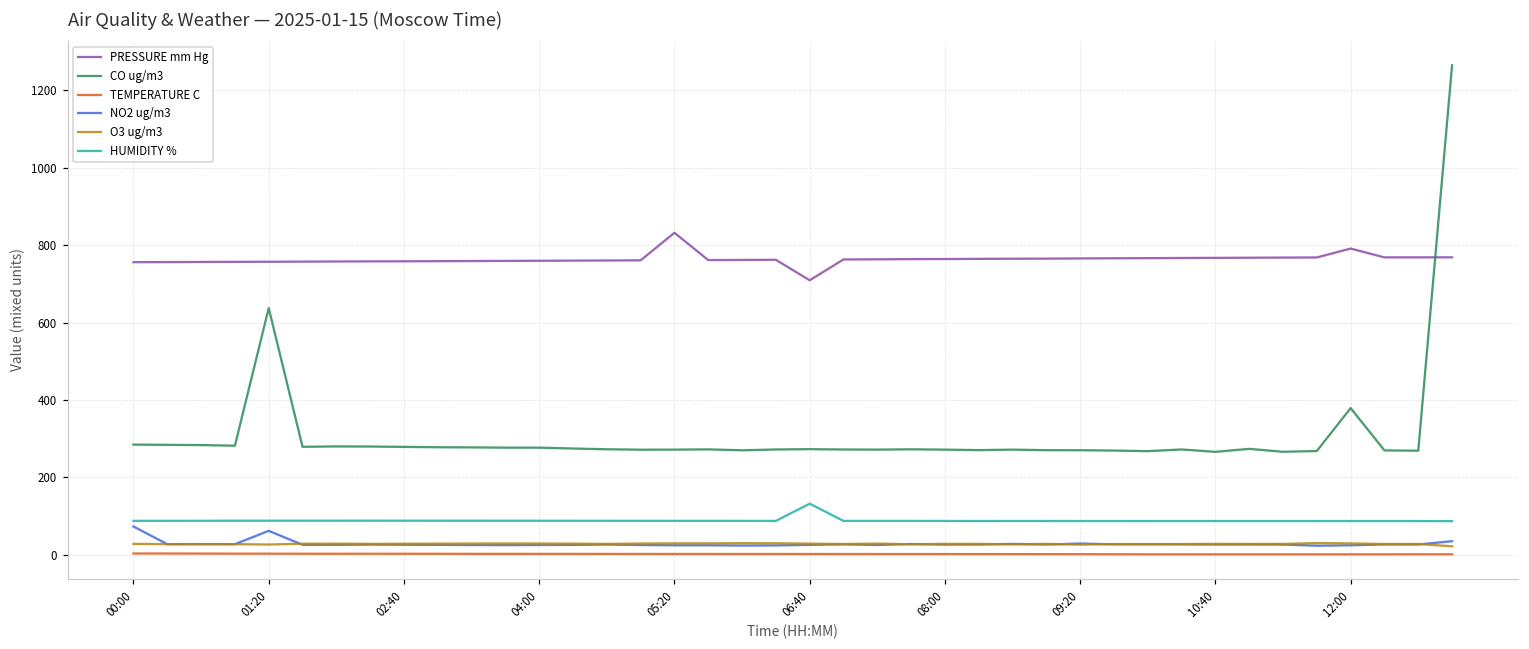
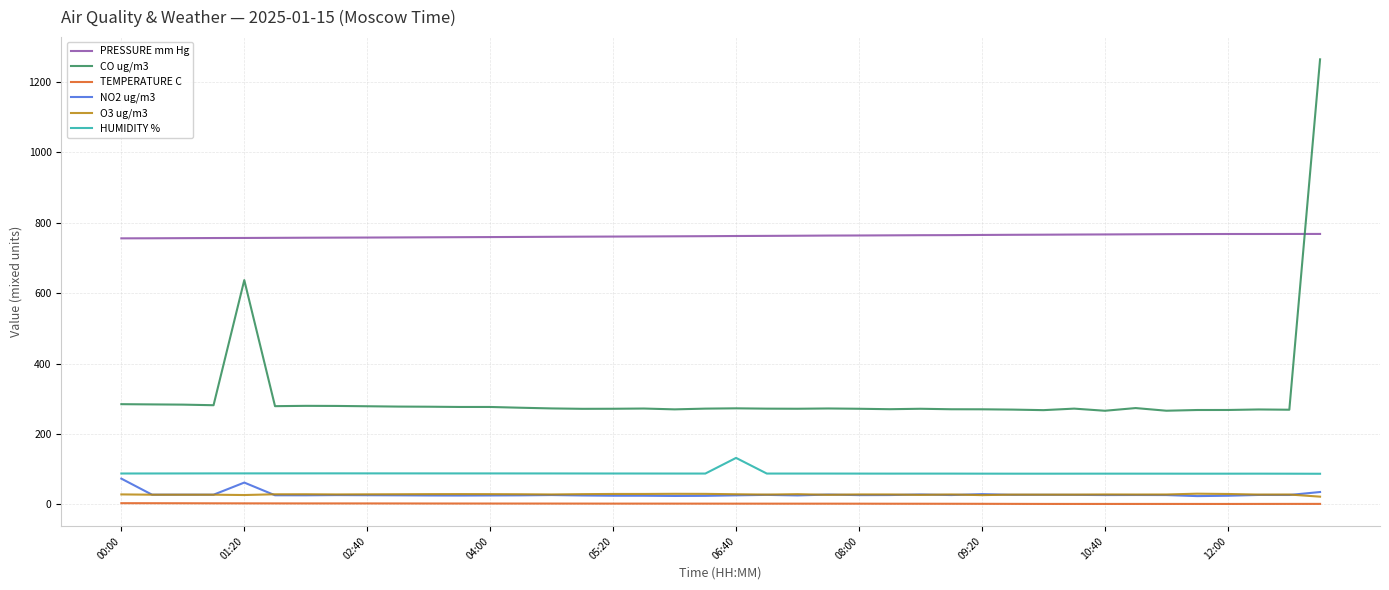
PRESSURE mm Hg, 05:20: 830 -> 760
PRESSURE mm Hg, 06:40: 710 -> 760
PRESSURE mm Hg, 12:00: 790 -> 770
CO ug/m3, 12:00: 380 -> 270
